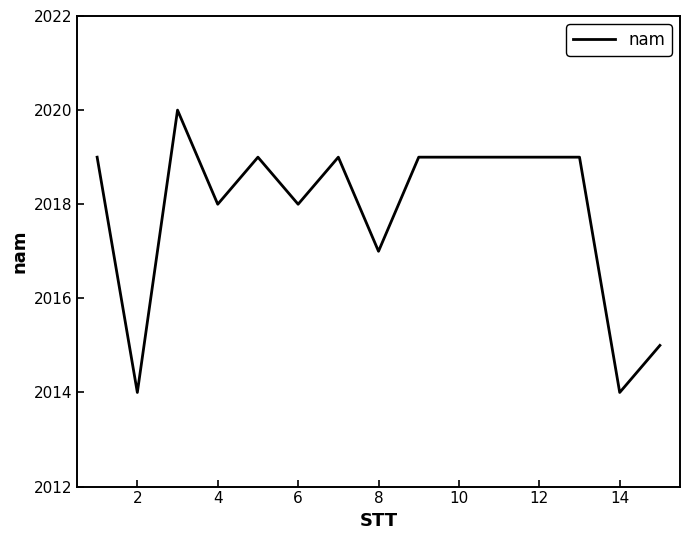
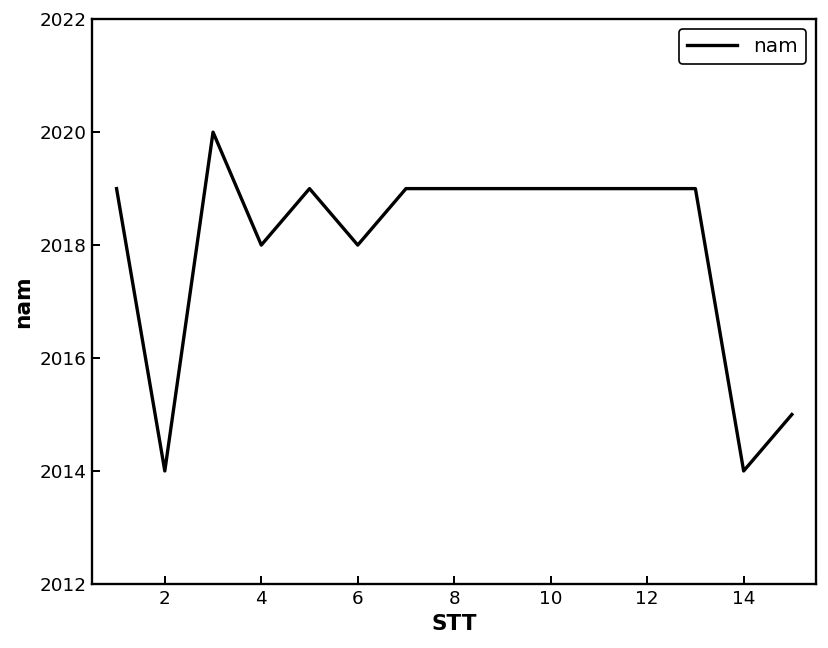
8: 2017 -> 2019
